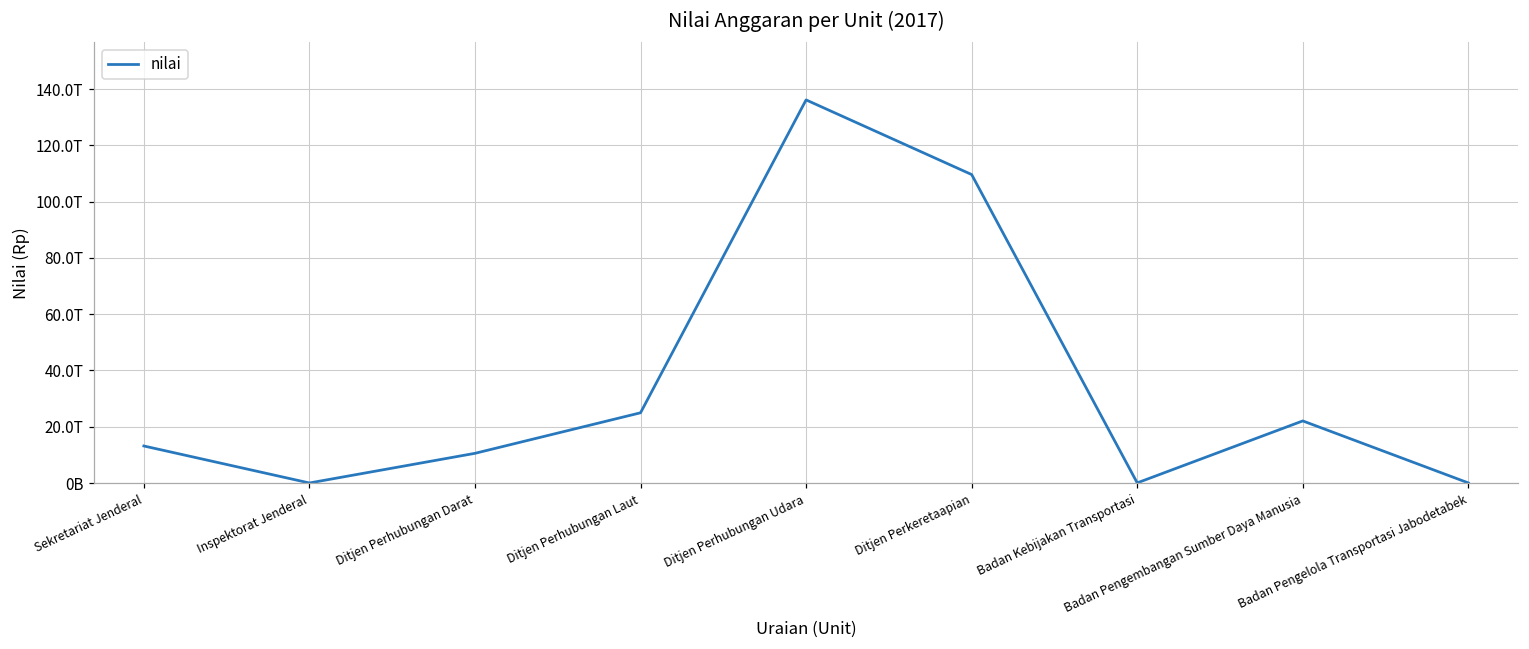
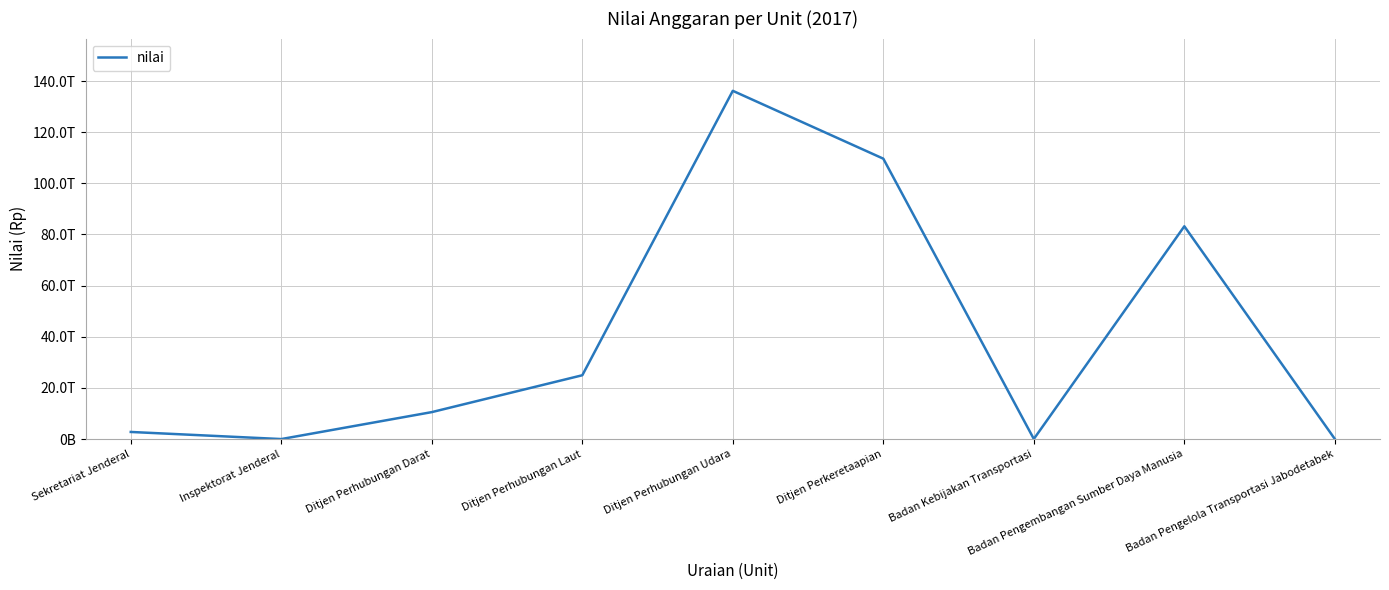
Sekretariat Jenderal: 13T -> 3T
Badan Pengembangan Sumber Daya Manusia: 22T -> 83T
